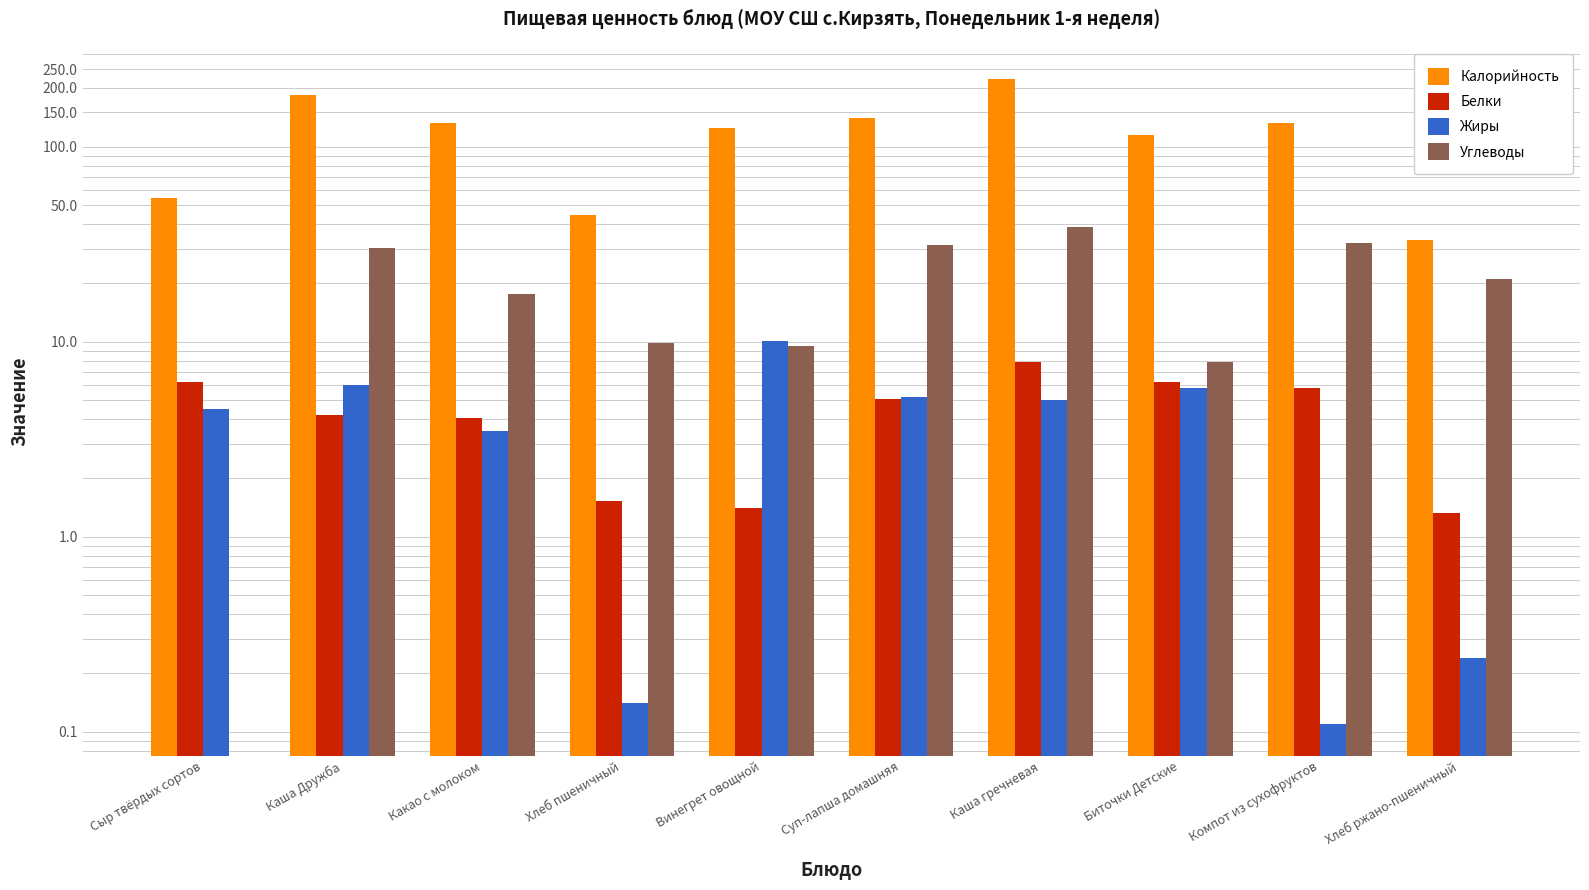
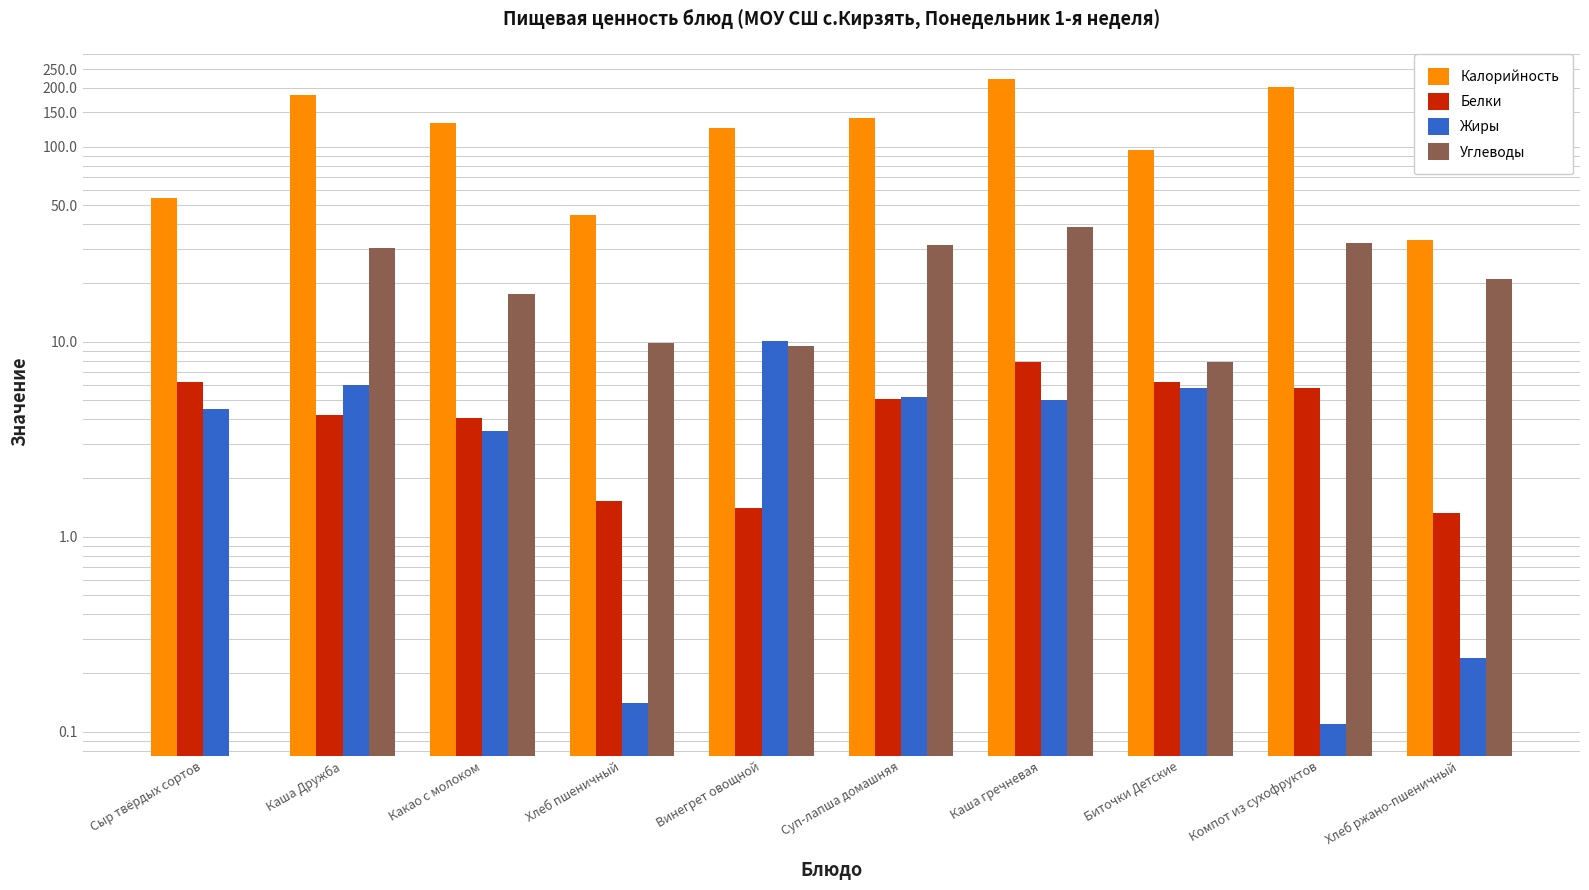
Калорийность, Биточки Детские: 110 -> 100
Калорийность, Компот из сухофруктов: 130 -> 200
